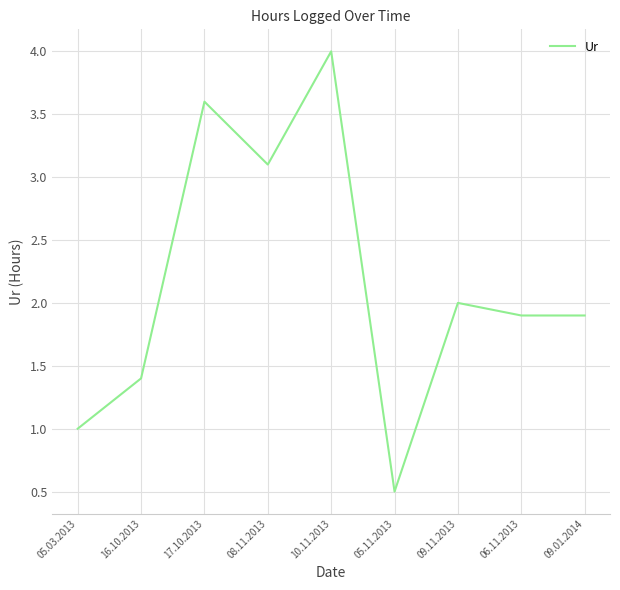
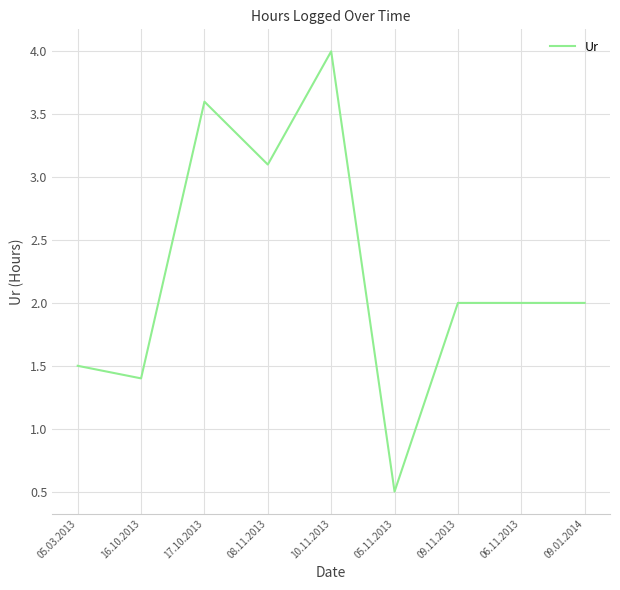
05.03.2013: 1.0 -> 1.5
06.11.2013: 1.9 -> 2.0
09.01.2014: 1.9 -> 2.0
